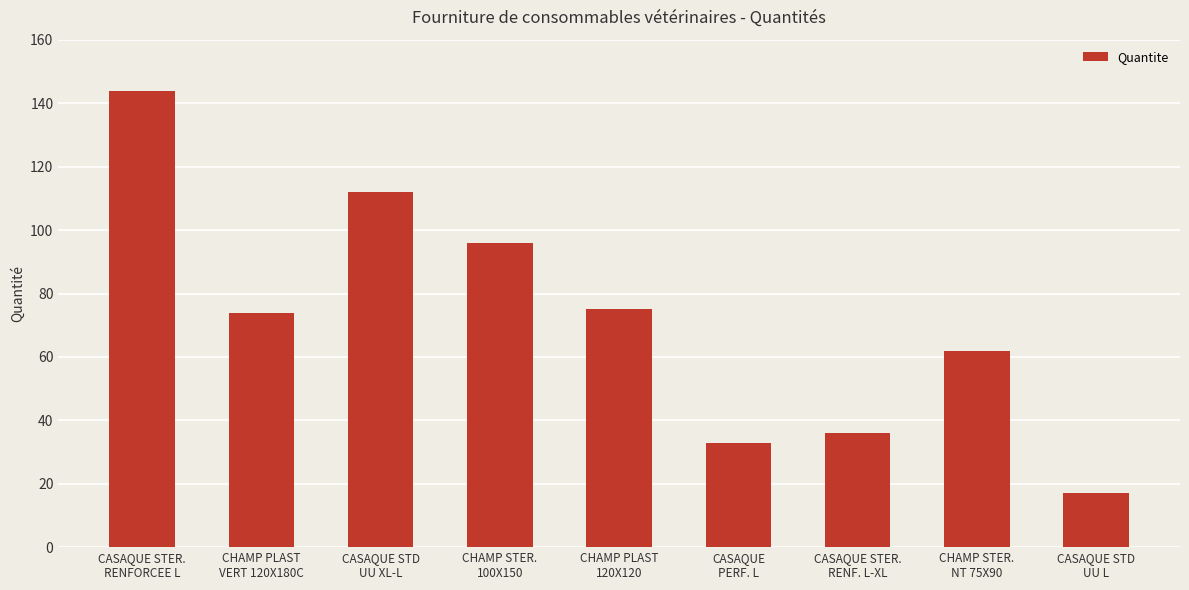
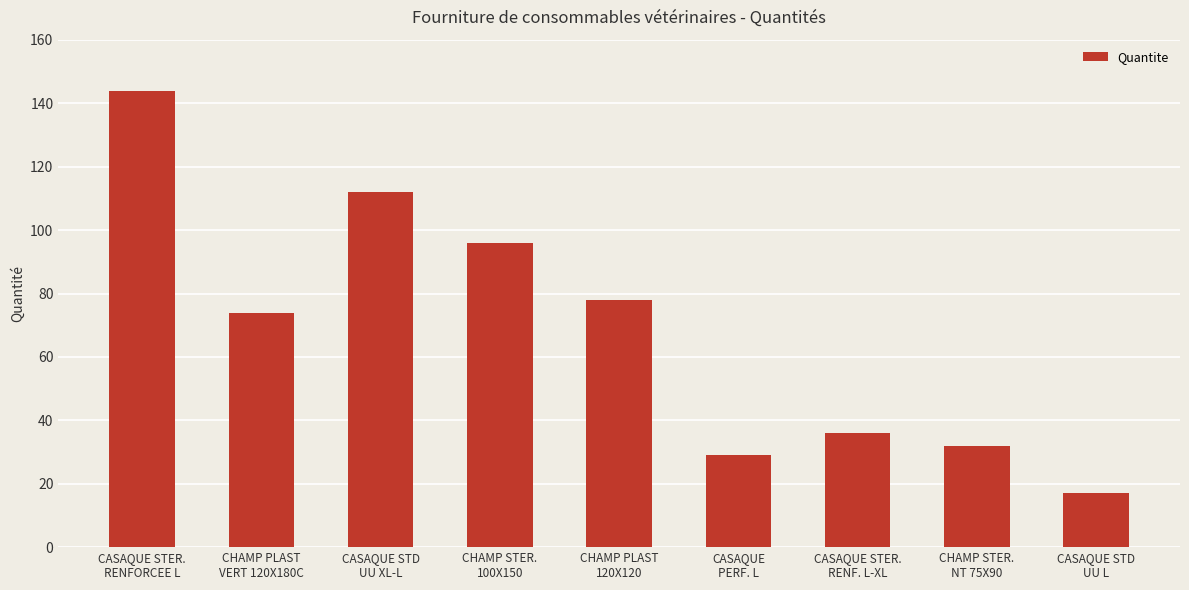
CHAMP PLAST 120X120: 75 -> 78
CASAQUE PERF. L: 33 -> 29
CHAMP STER. NT 75X90: 62 -> 32
